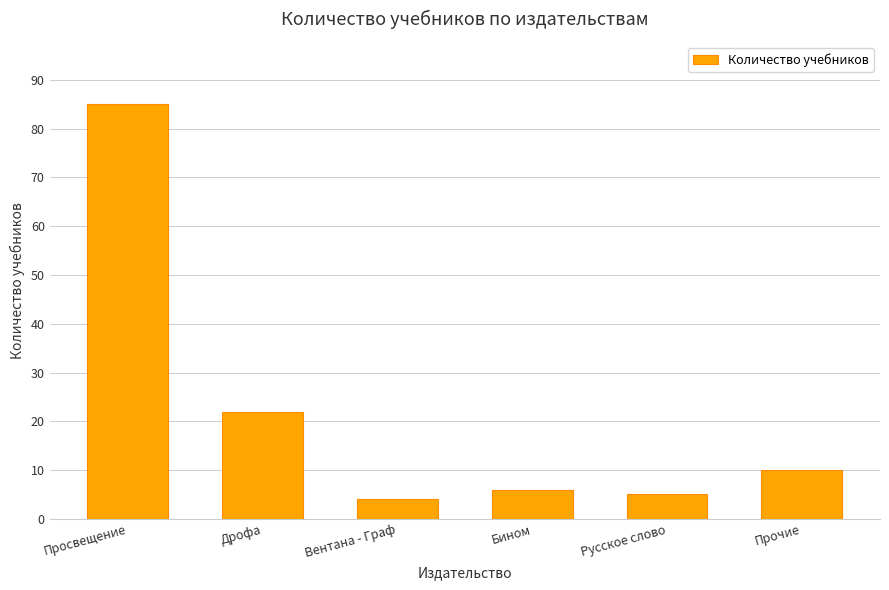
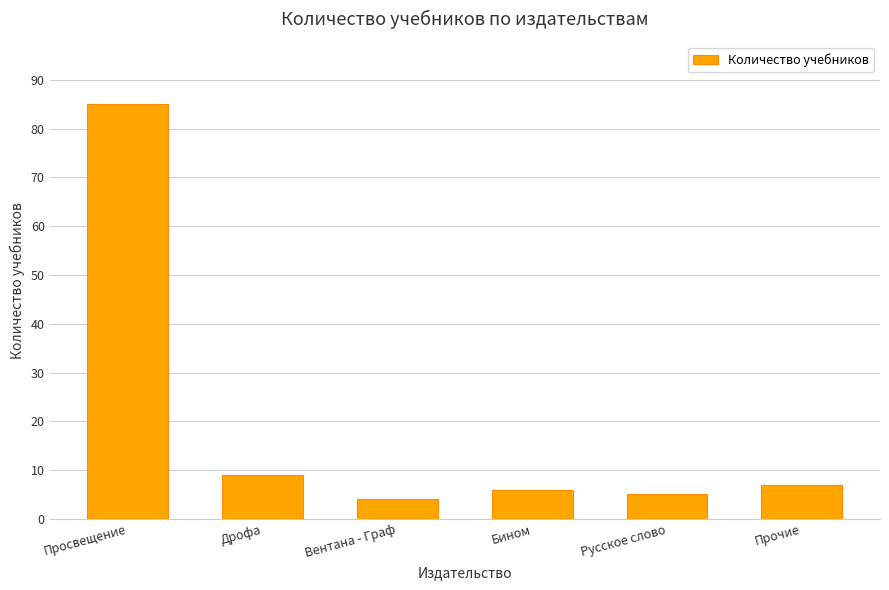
Дрофа: 22 -> 9
Прочие: 10 -> 7
